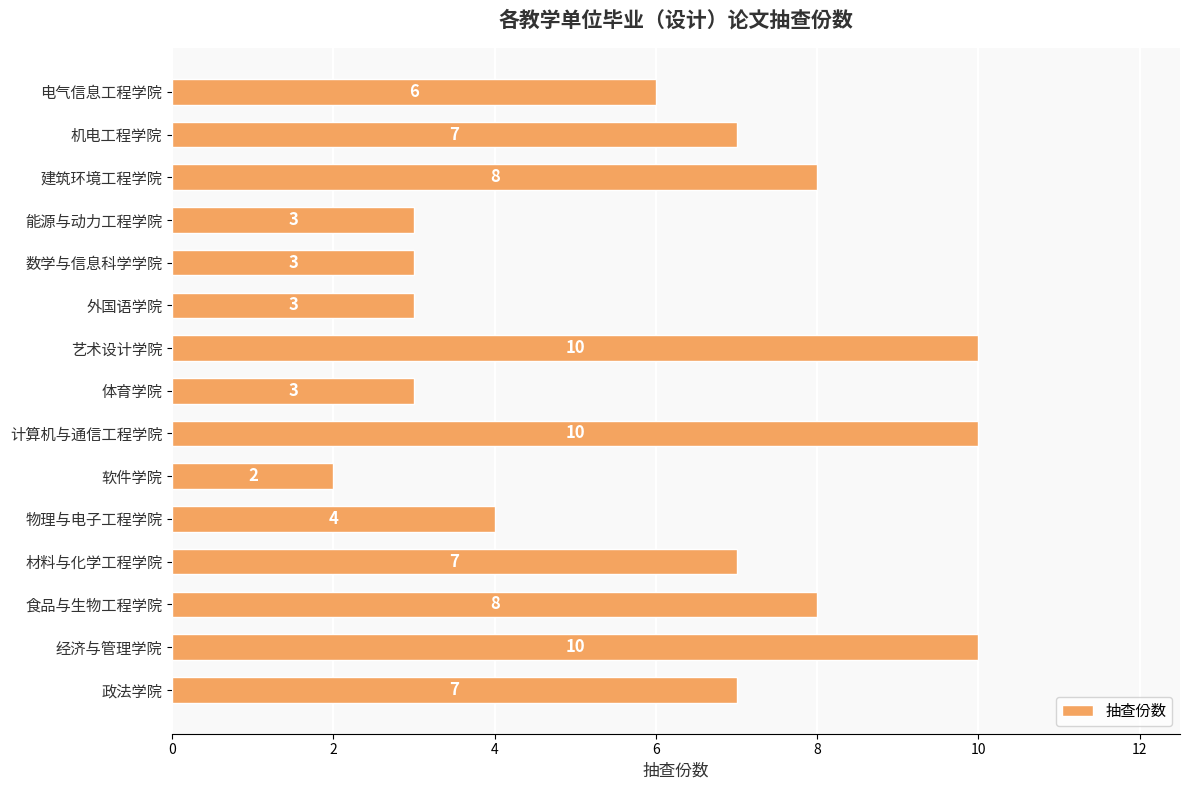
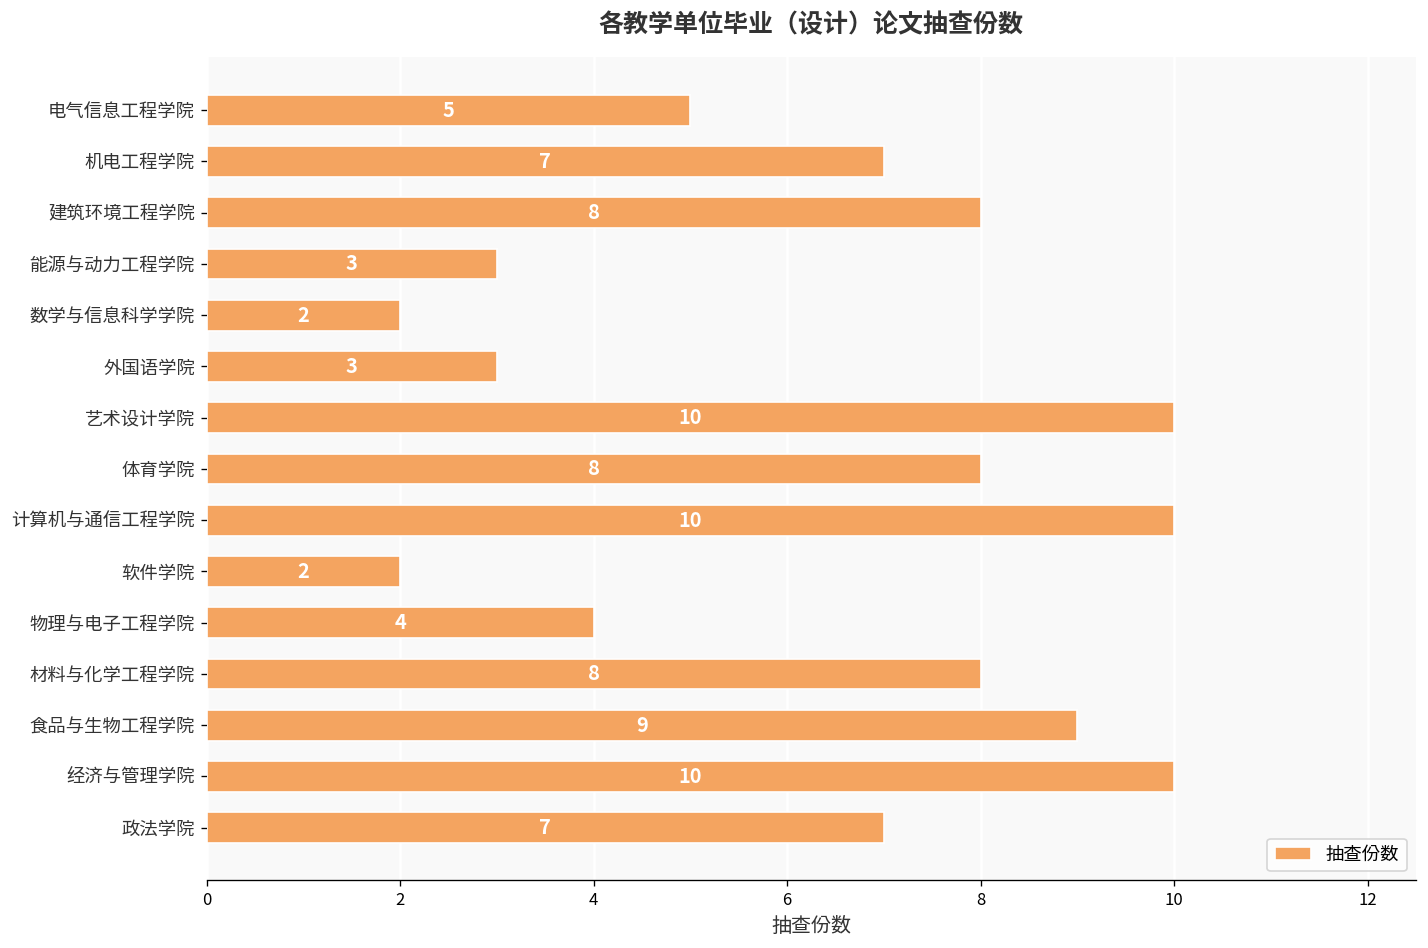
电气信息工程学院: 6 -> 5
数学与信息科学学院: 3 -> 2
体育学院: 3 -> 8
材料与化学工程学院: 7 -> 8
食品与生物工程学院: 8 -> 9
